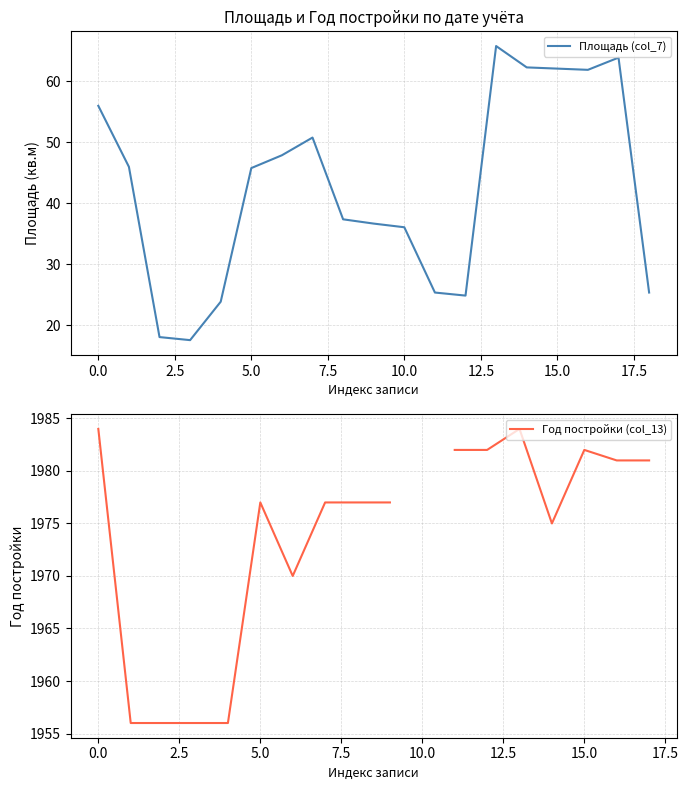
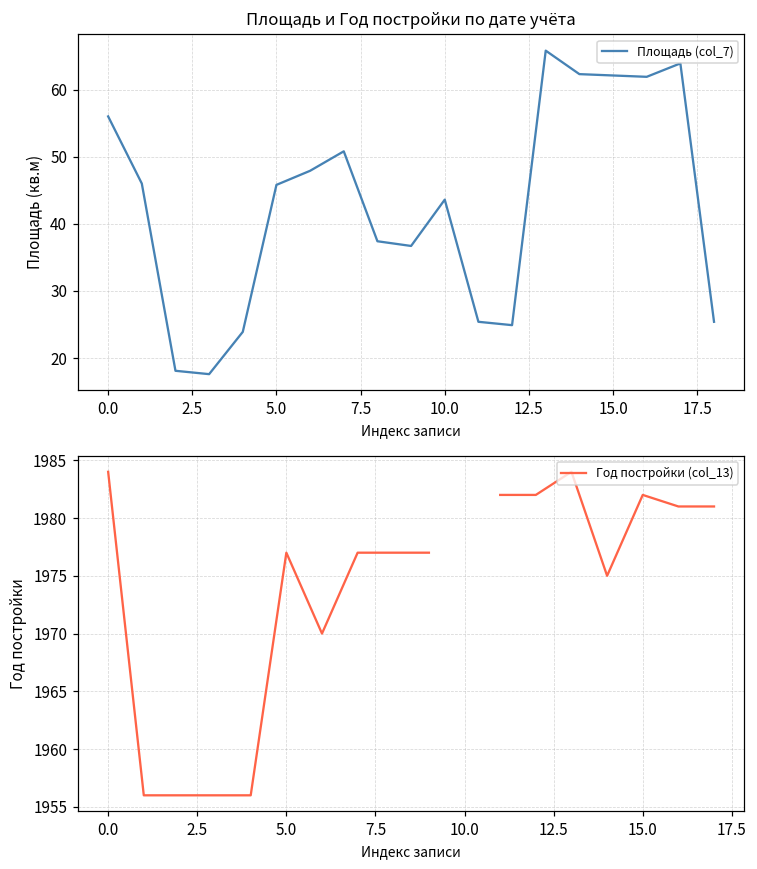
Площадь и Год постройки по дате учёта, 10.0: 36 -> 44
